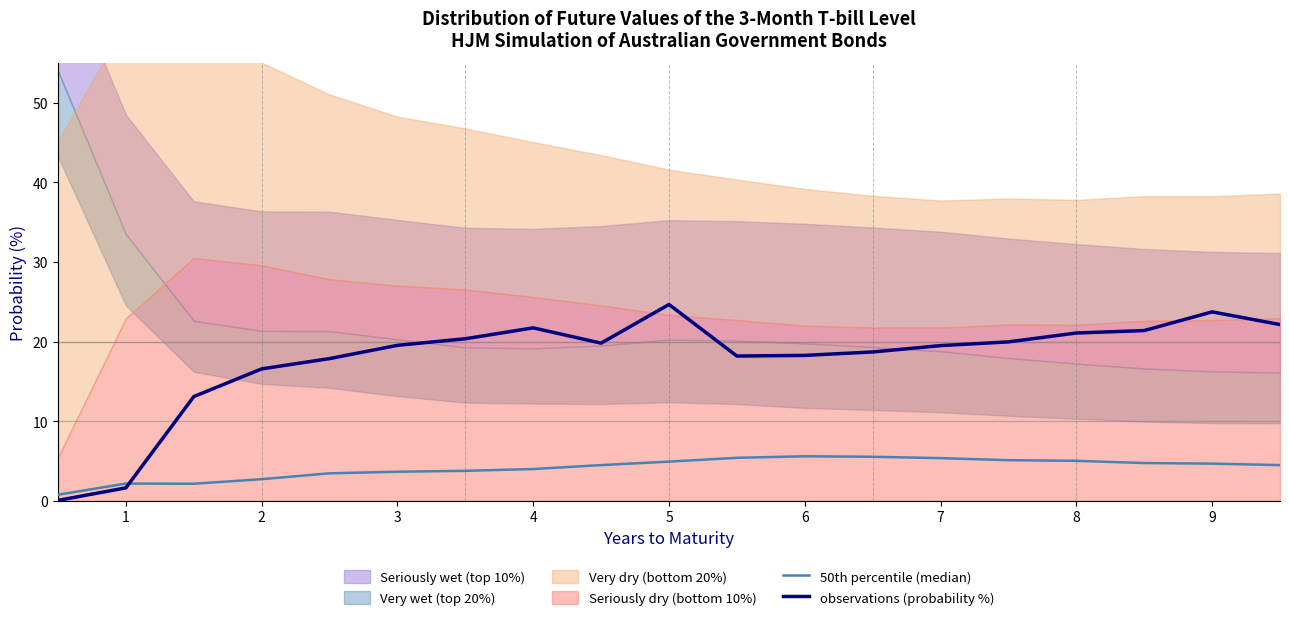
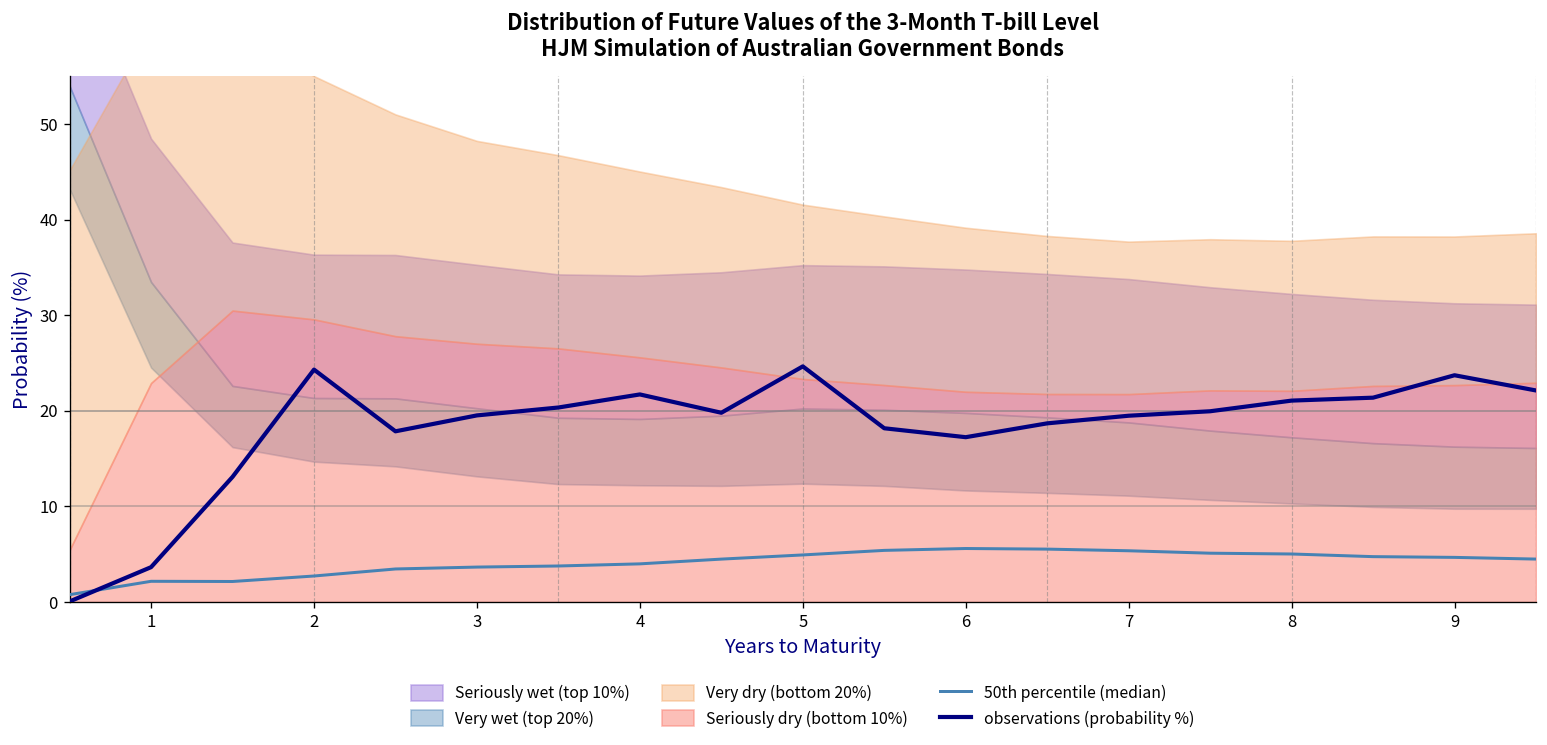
observations (probability %), 1: 2 -> 4
observations (probability %), 2: 17 -> 24
observations (probability %), 6: 18 -> 17
